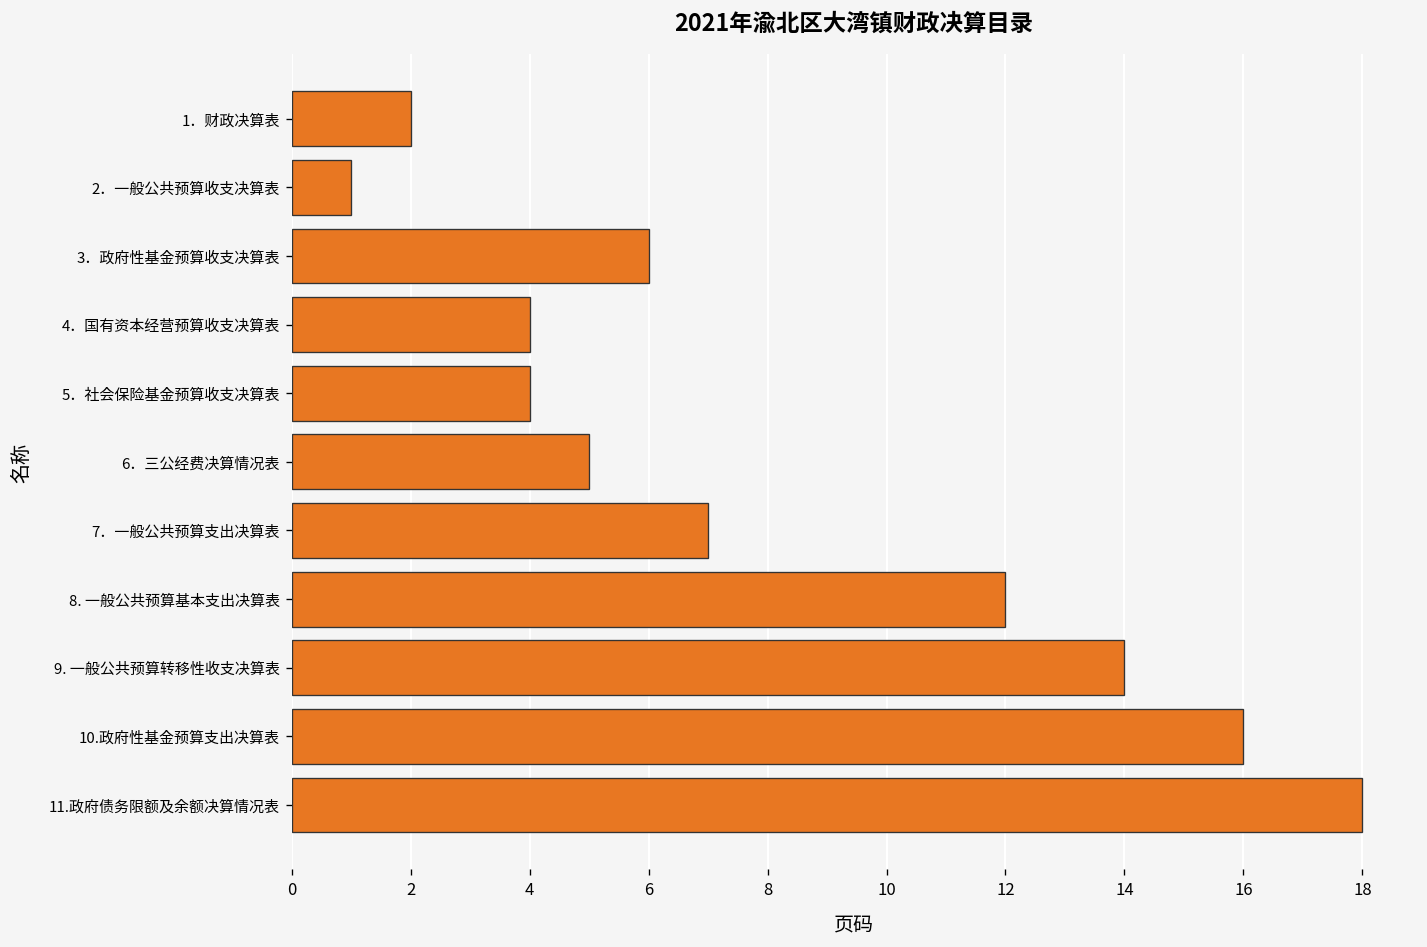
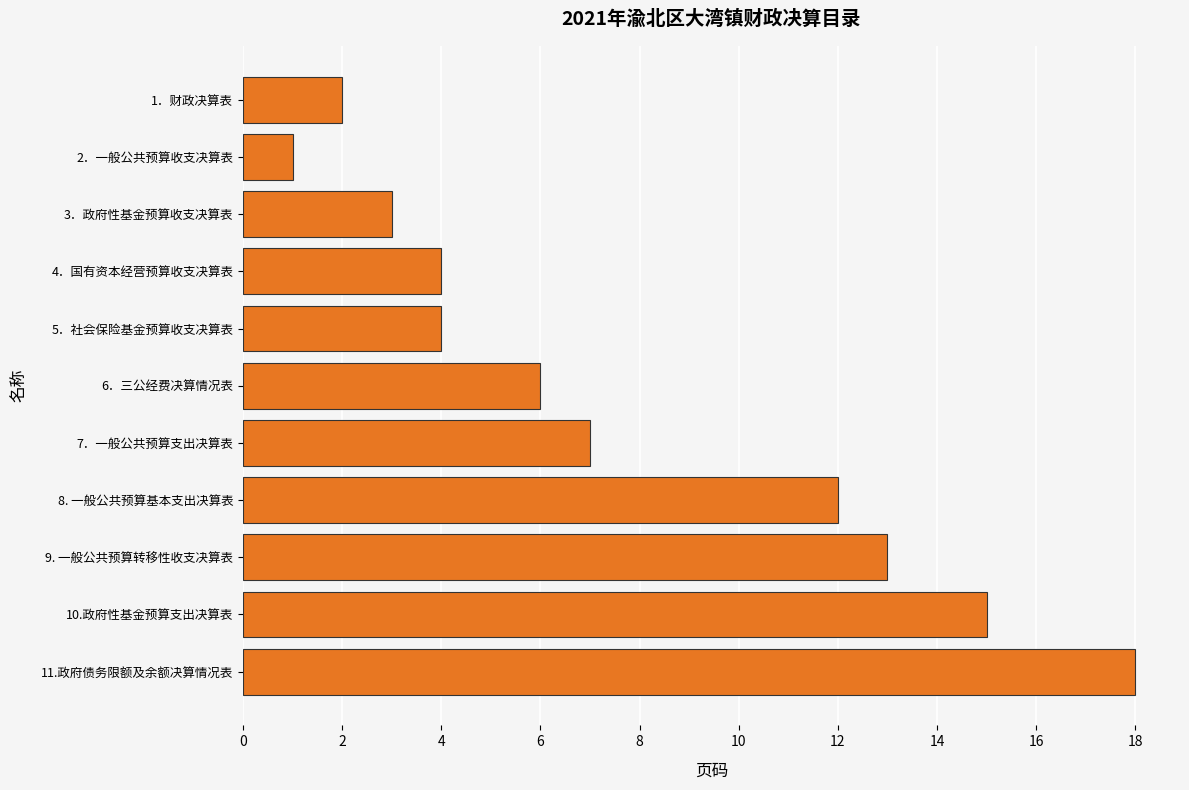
3．政府性基金预算收支决算表: 6 -> 3
6．三公经费决算情况表: 5 -> 6
9. 一般公共预算转移性收支决算表: 14 -> 13
10.政府性基金预算支出决算表: 16 -> 15
